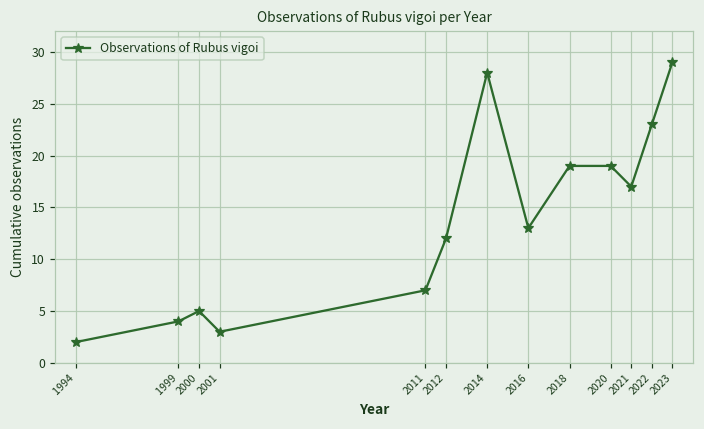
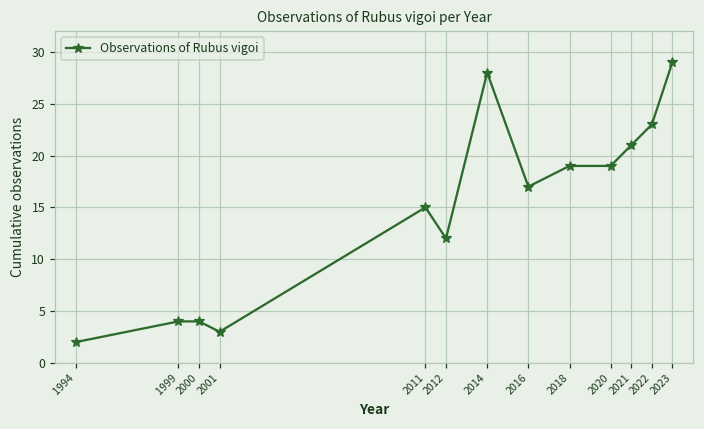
2000: 5 -> 4
2011: 7 -> 15
2016: 13 -> 17
2021: 17 -> 21
